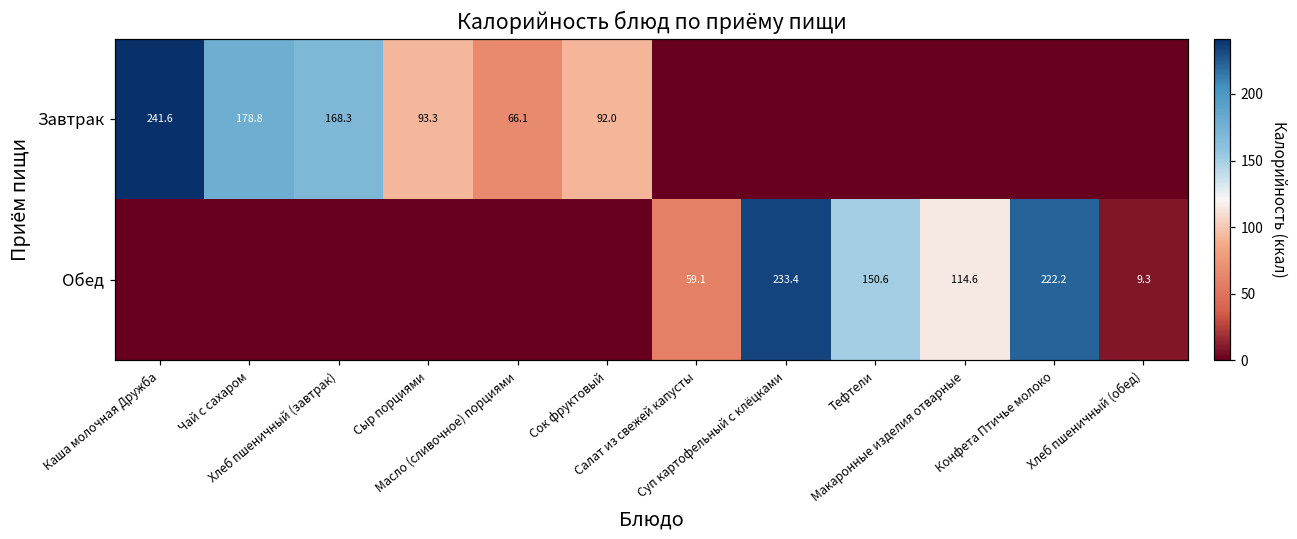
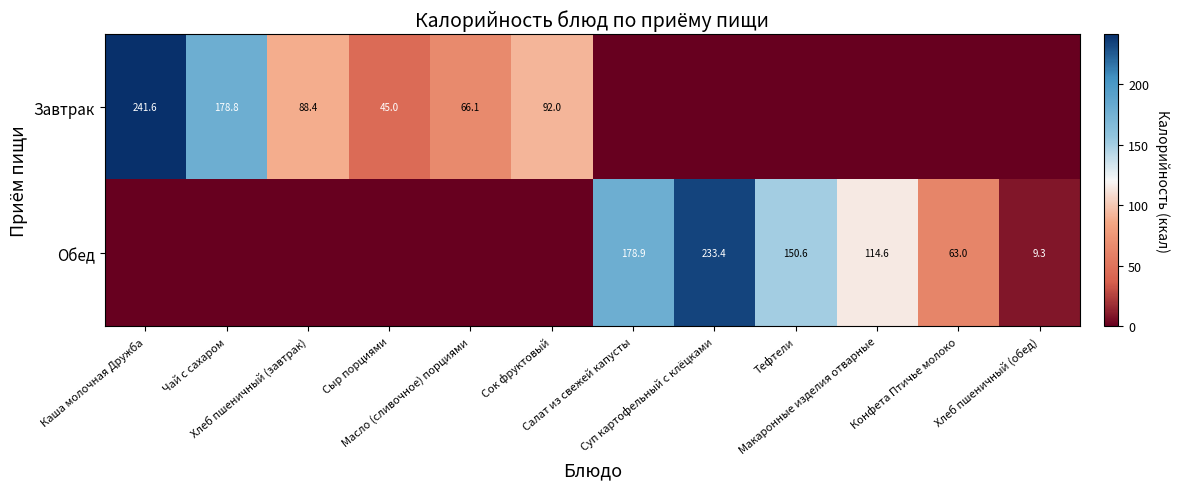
Завтрак, Хлеб пшеничный (завтрак): 168.3 -> 88.4
Завтрак, Сыр порциями: 93.3 -> 45.0
Обед, Салат из свежей капусты: 59.1 -> 178.9
Обед, Конфета Птичье молоко: 222.2 -> 63.0
